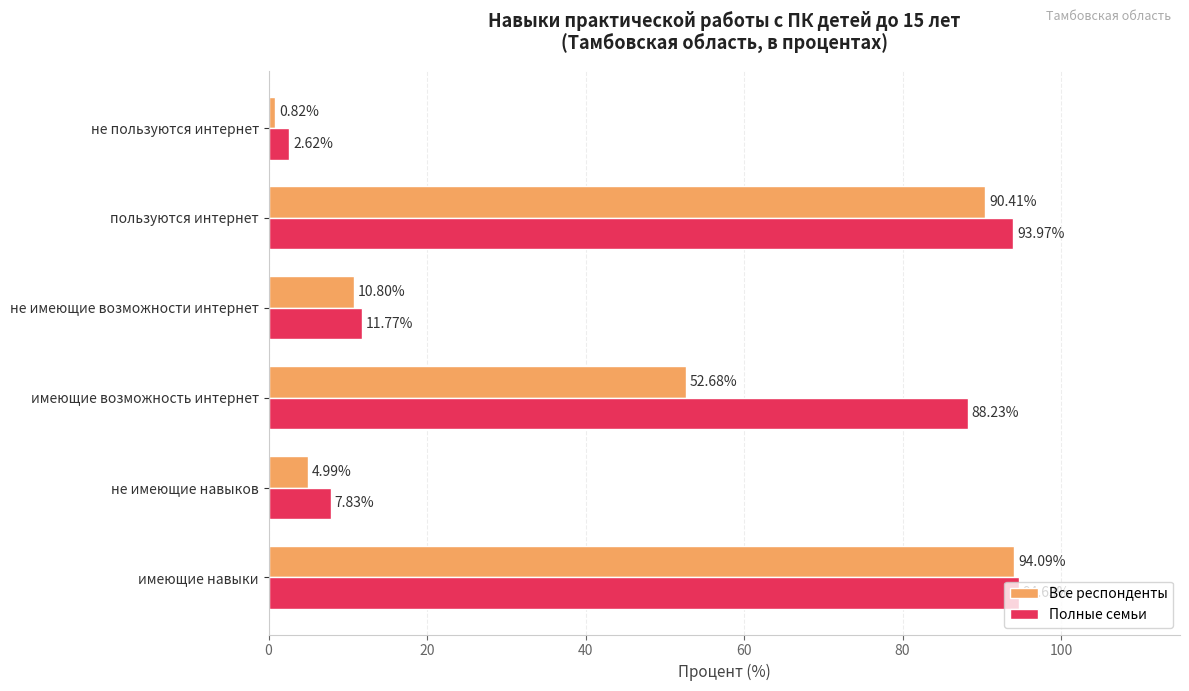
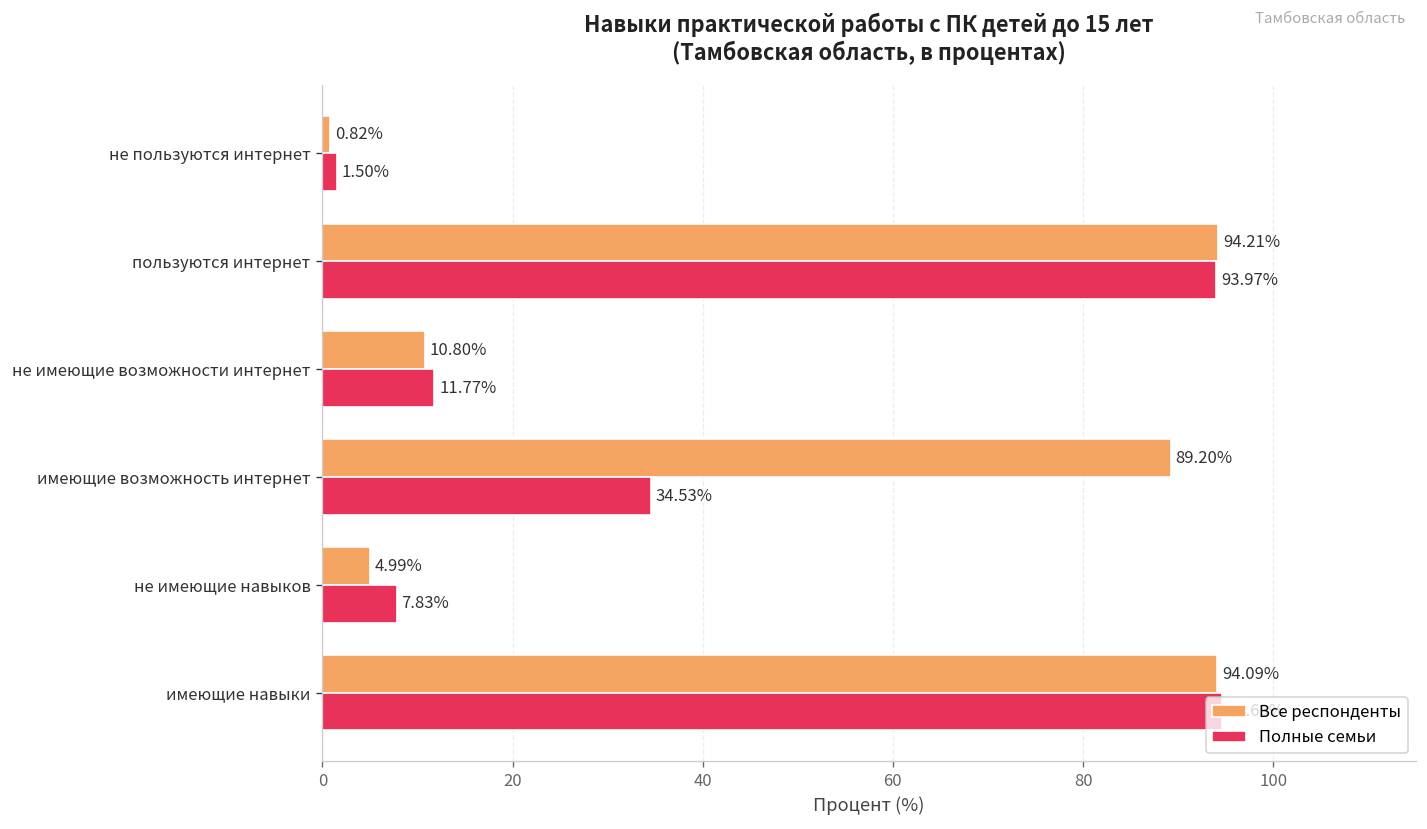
Полные семьи, не пользуются интернет: 2.62% -> 1.50%
Все респонденты, пользуются интернет: 90.41% -> 94.21%
Все респонденты, имеющие возможность интернет: 52.68% -> 89.20%
Полные семьи, имеющие возможность интернет: 88.23% -> 34.53%
